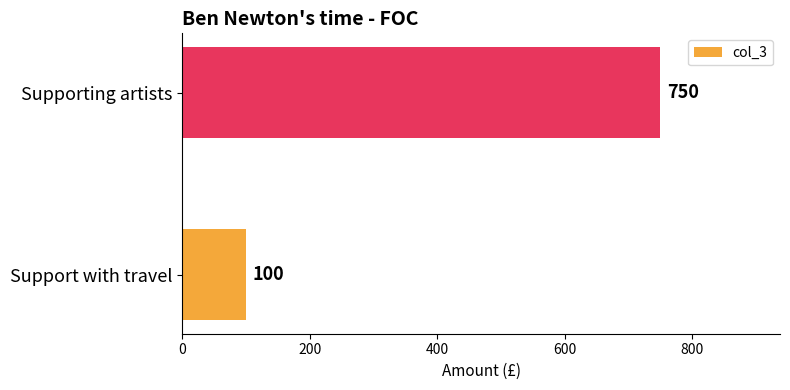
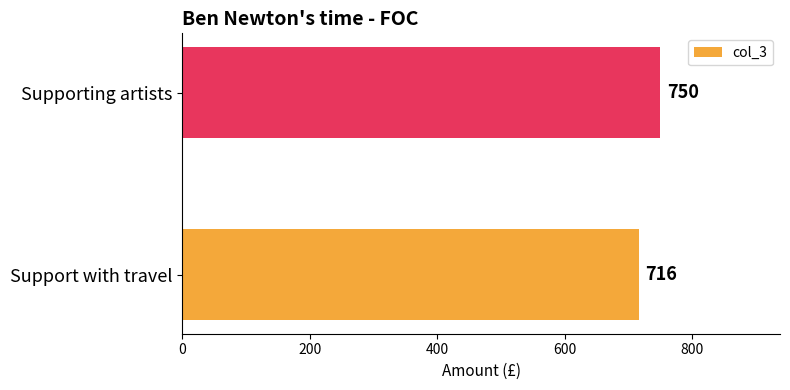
Support with travel: 100 -> 716
